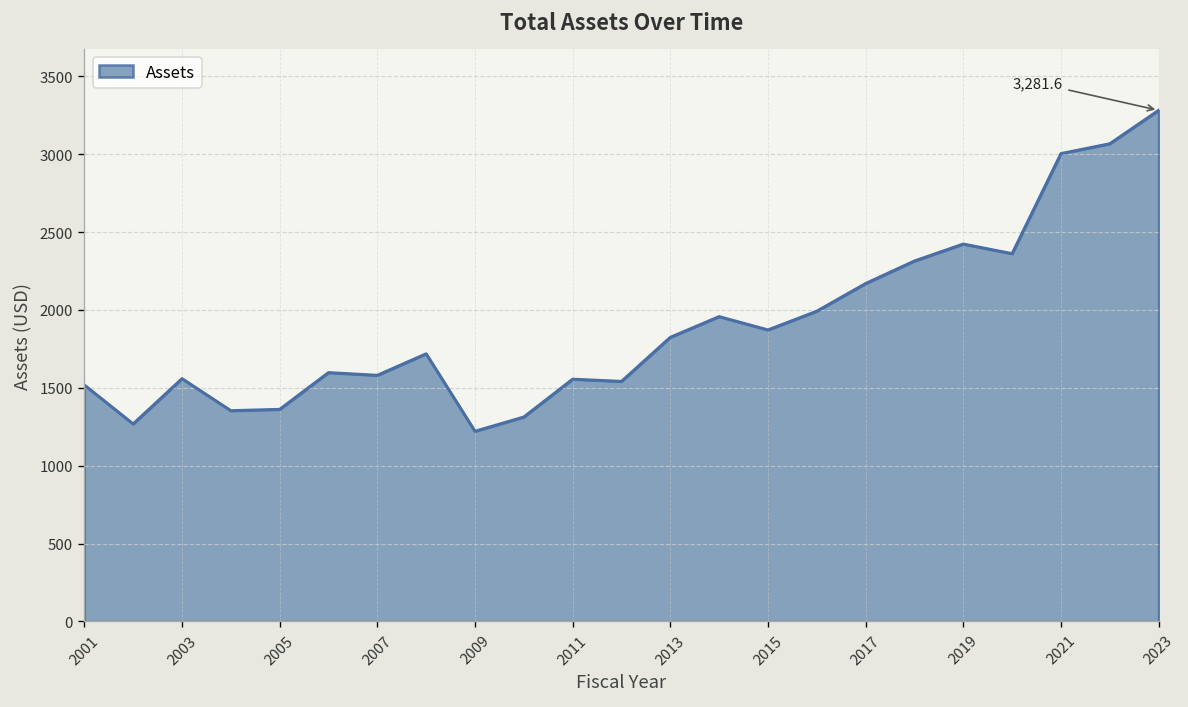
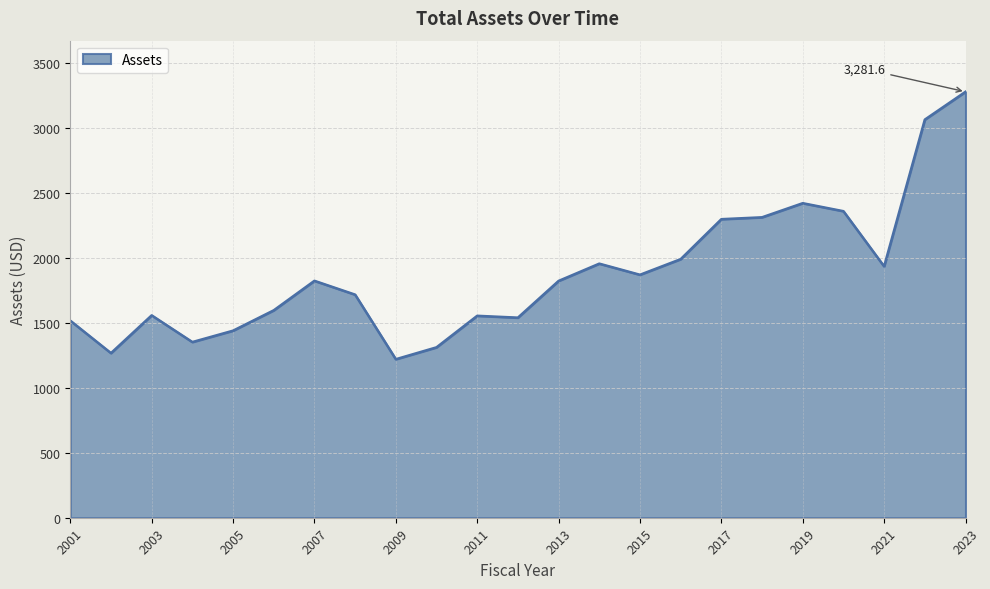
2005: 1360 -> 1440
2007: 1580 -> 1830
2017: 2170 -> 2300
2021: 3000 -> 1940
